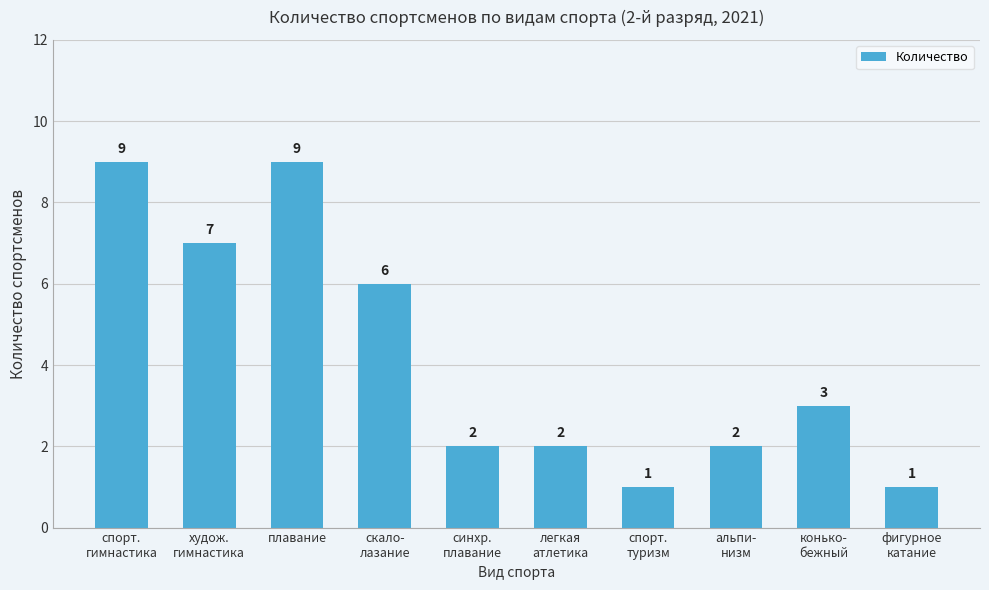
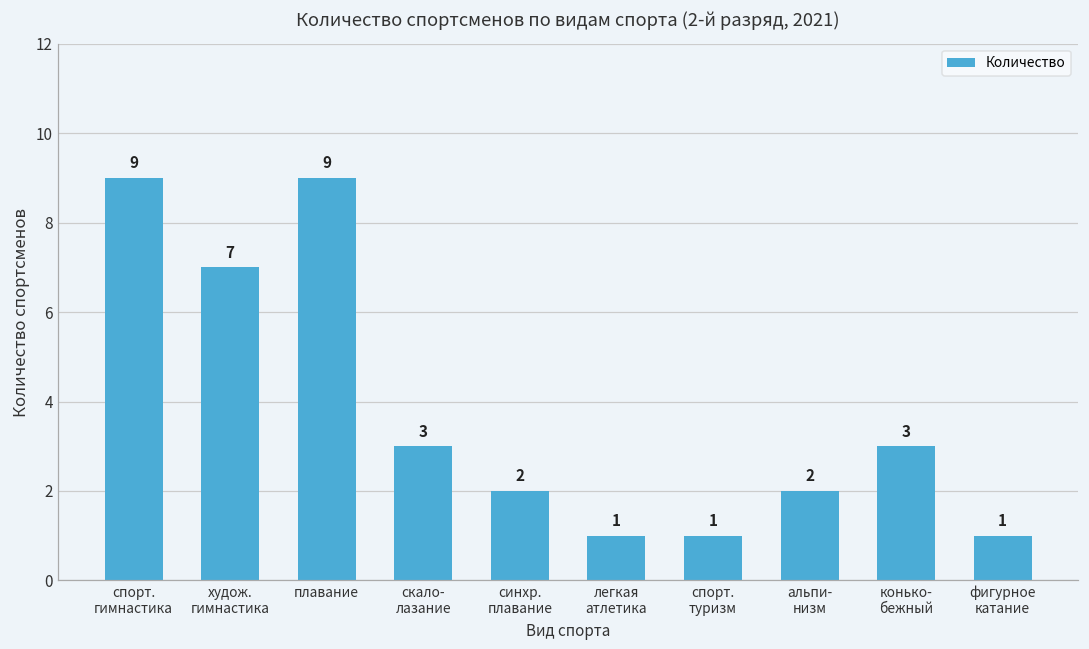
скало- лазание: 6 -> 3
легкая атлетика: 2 -> 1
